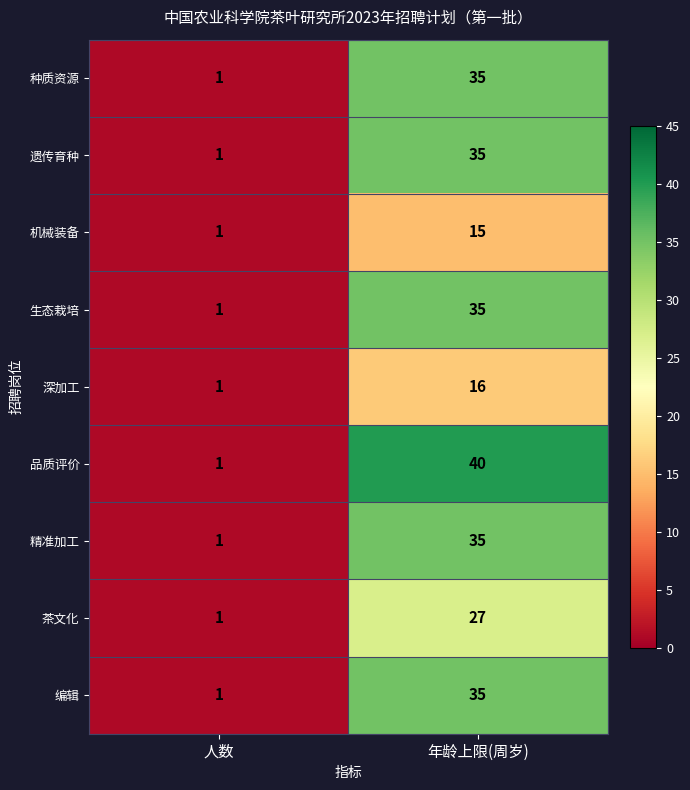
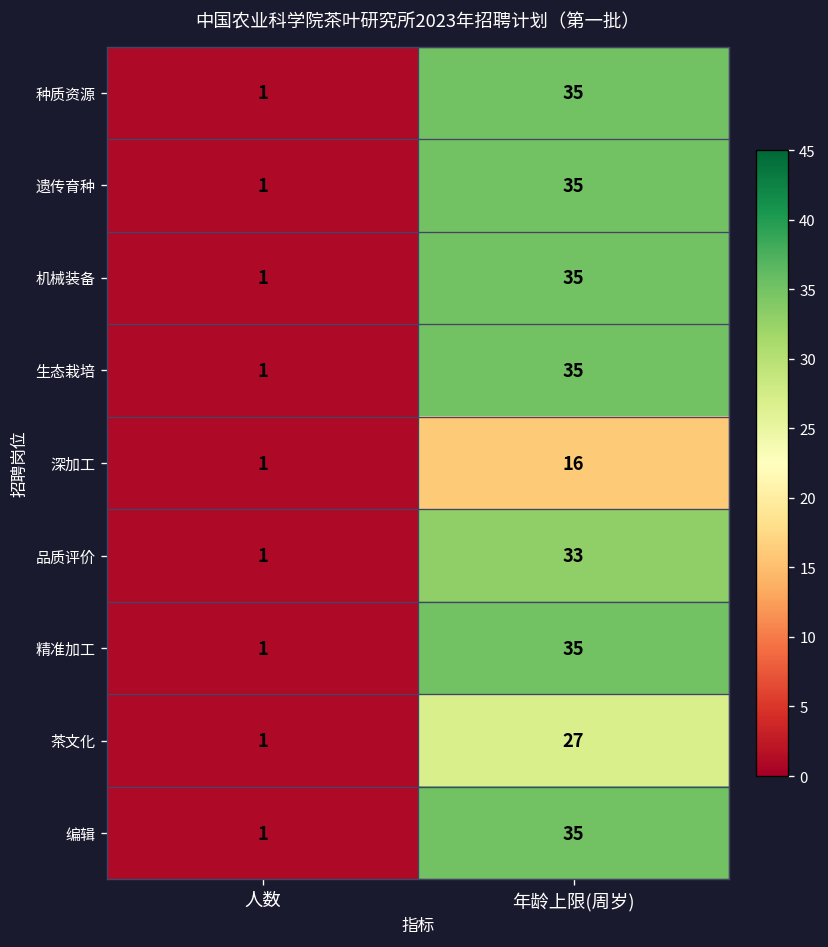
机械装备, 年龄上限(周岁): 15 -> 35
品质评价, 年龄上限(周岁): 40 -> 33
